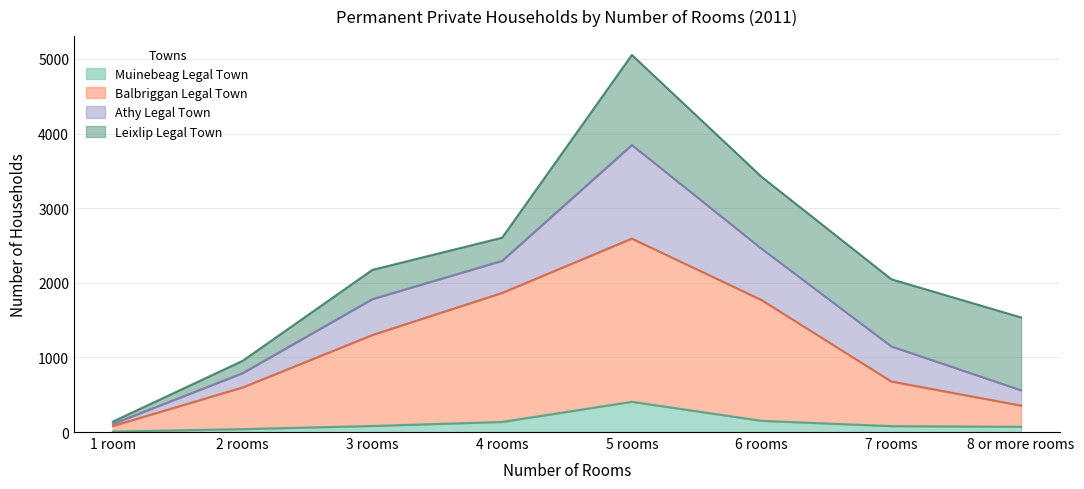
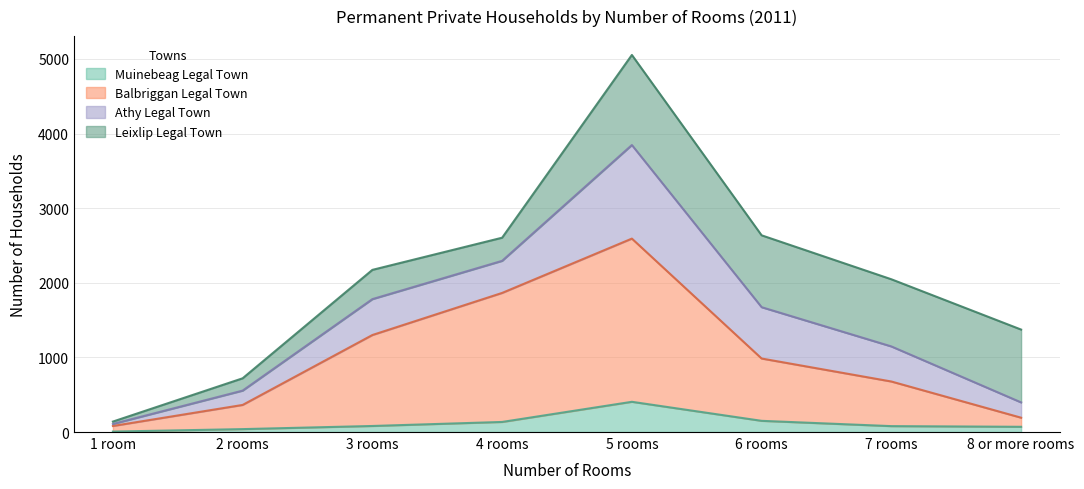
Balbriggan Legal Town, 2 rooms: 600 -> 300
Balbriggan Legal Town, 6 rooms: 1600 -> 800
Balbriggan Legal Town, 8 or more rooms: 300 -> 100
